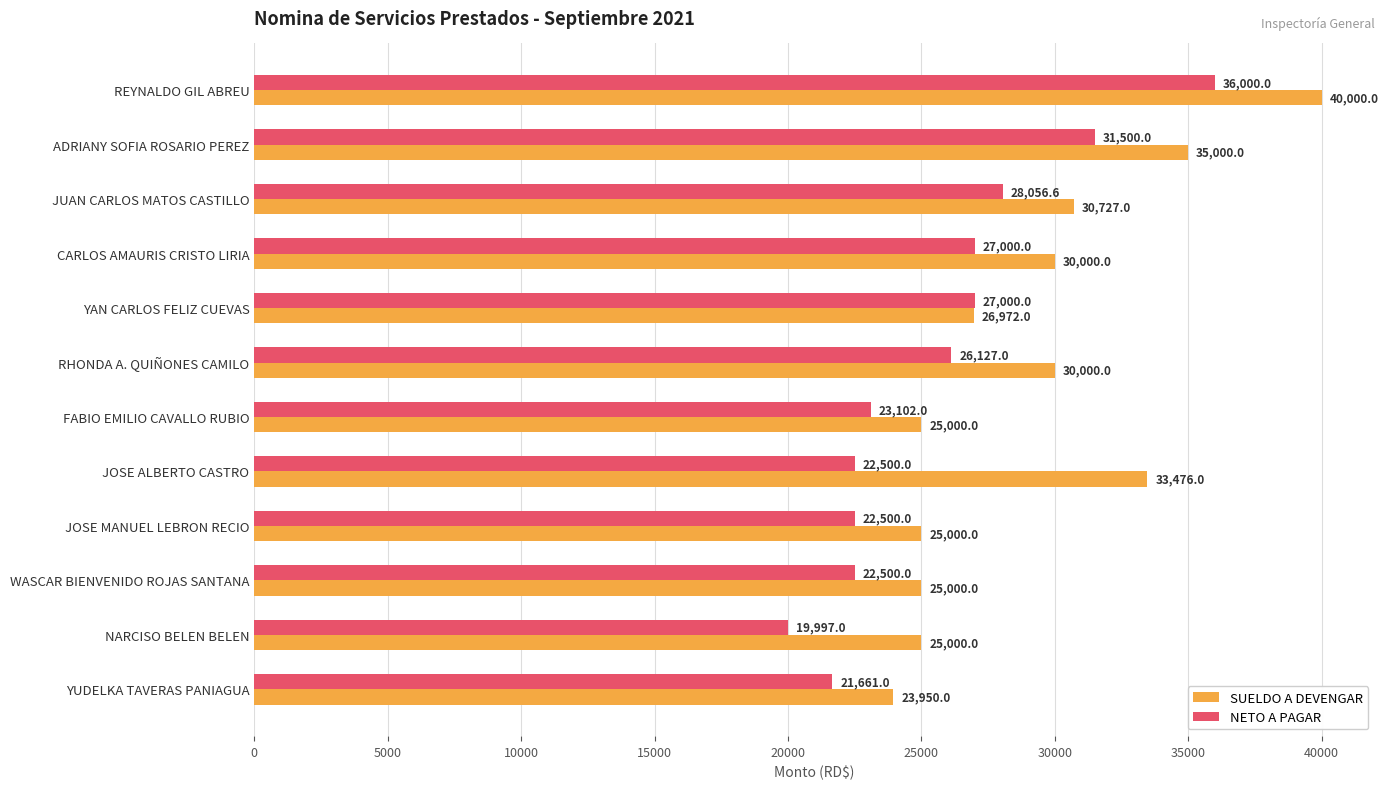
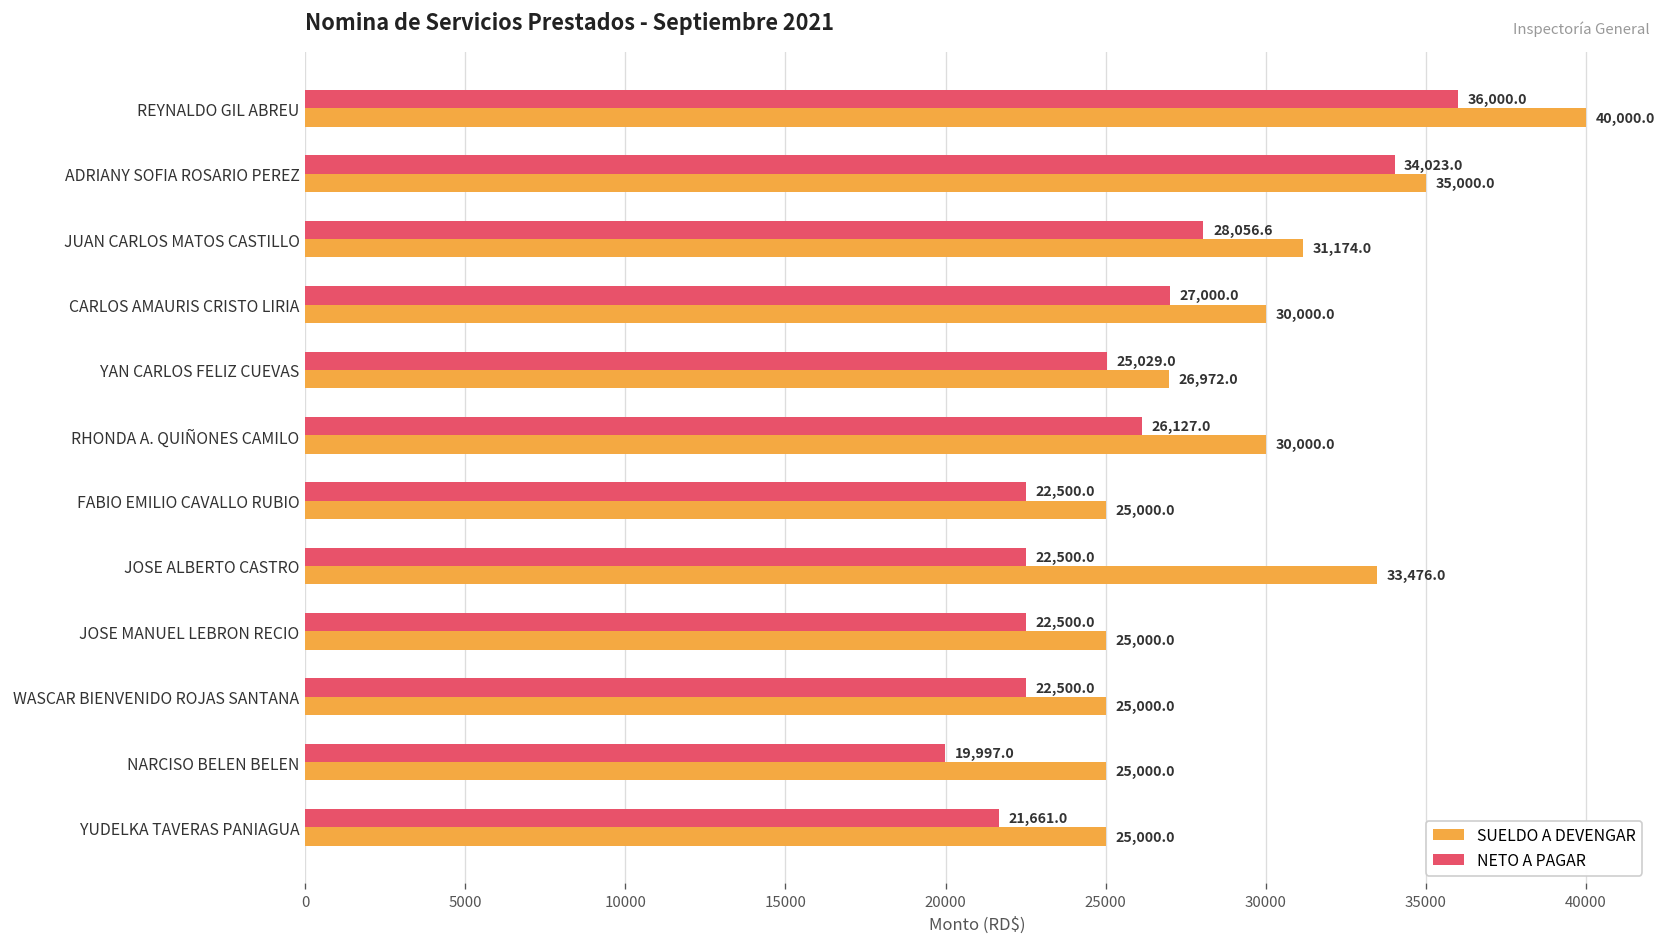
NETO A PAGAR, ADRIANY SOFIA ROSARIO PEREZ: 31,500.0 -> 34,023.0
SUELDO A DEVENGAR, JUAN CARLOS MATOS CASTILLO: 30,727.0 -> 31,174.0
NETO A PAGAR, YAN CARLOS FELIZ CUEVAS: 27,000.0 -> 25,029.0
NETO A PAGAR, FABIO EMILIO CAVALLO RUBIO: 23,102.0 -> 22,500.0
SUELDO A DEVENGAR, YUDELKA TAVERAS PANIAGUA: 23,950.0 -> 25,000.0
